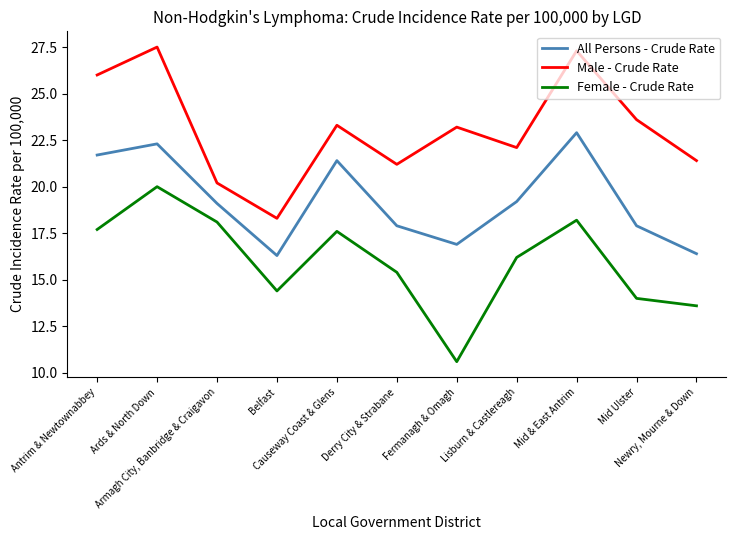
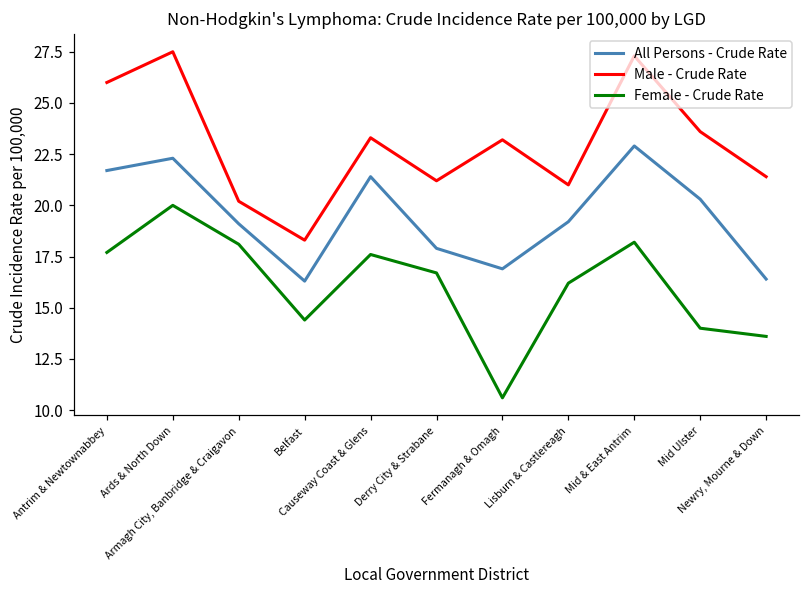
Female - Crude Rate, Derry City & Strabane: 15.4 -> 16.7
Male - Crude Rate, Lisburn & Castlereagh: 22.1 -> 21.0
All Persons - Crude Rate, Mid Ulster: 17.9 -> 20.3
